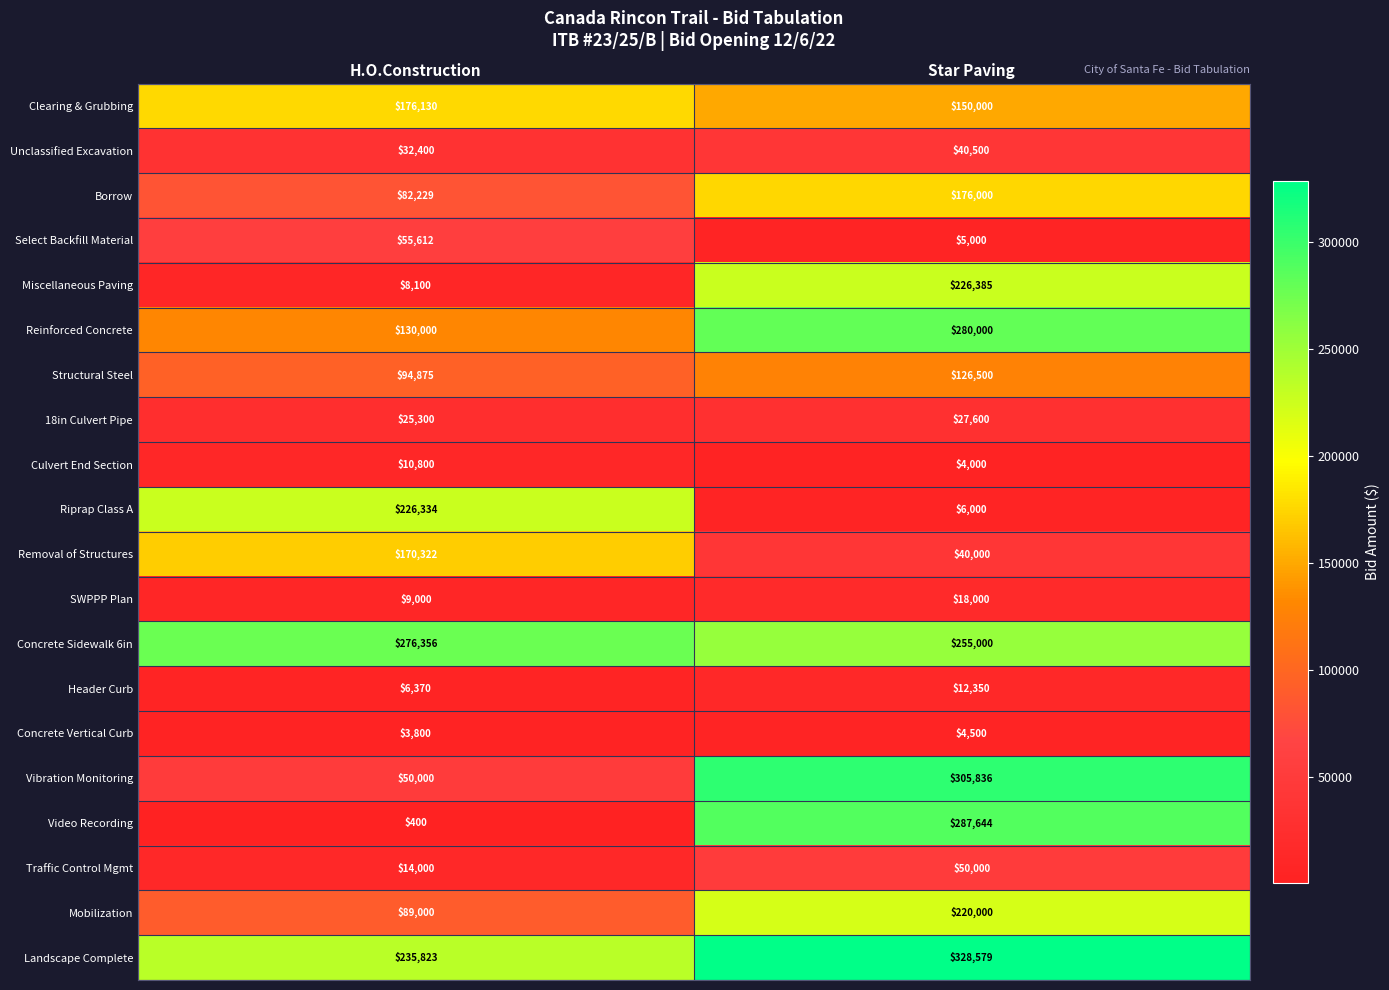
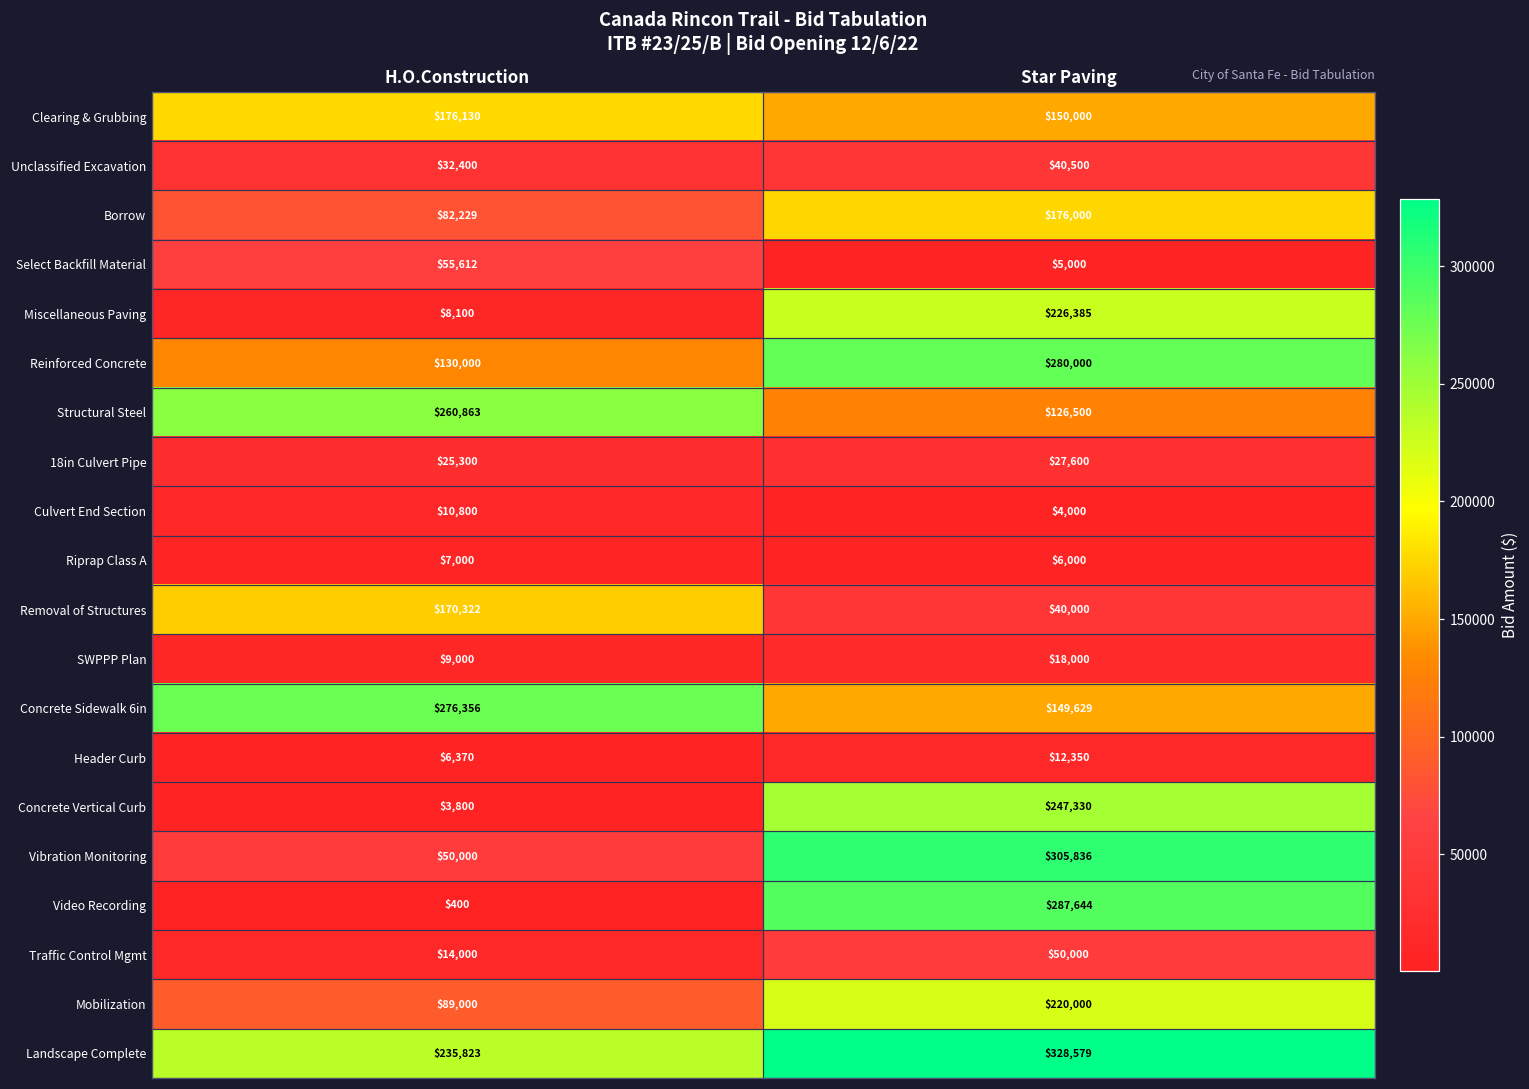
Structural Steel, H.O.Construction: $94,875 -> $260,863
Riprap Class A, H.O.Construction: $226,334 -> $7,000
Concrete Sidewalk 6in, Star Paving: $255,000 -> $149,629
Concrete Vertical Curb, Star Paving: $4,500 -> $247,330
